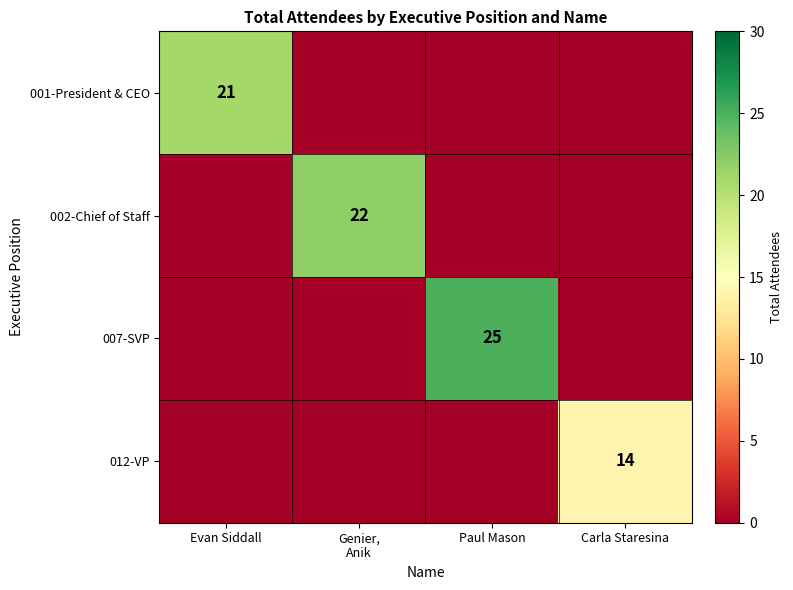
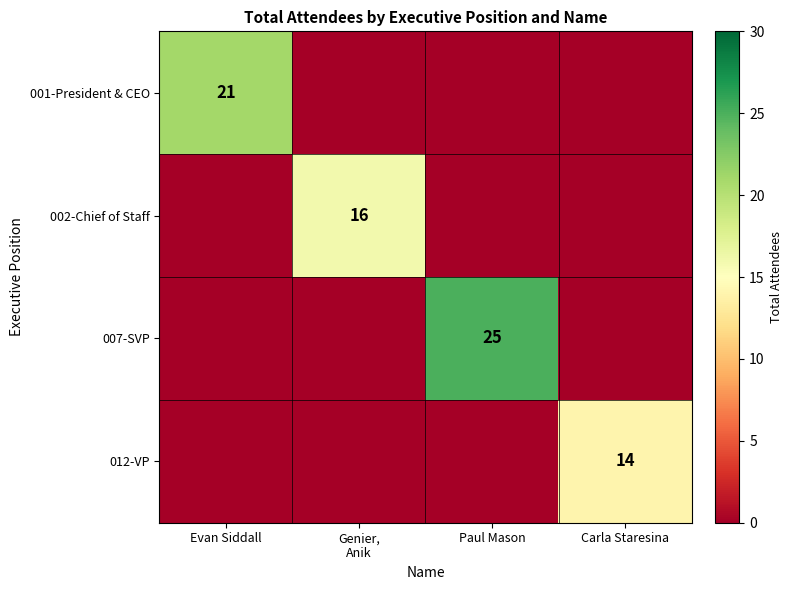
002-Chief of Staff, Genier, Anik: 22 -> 16
